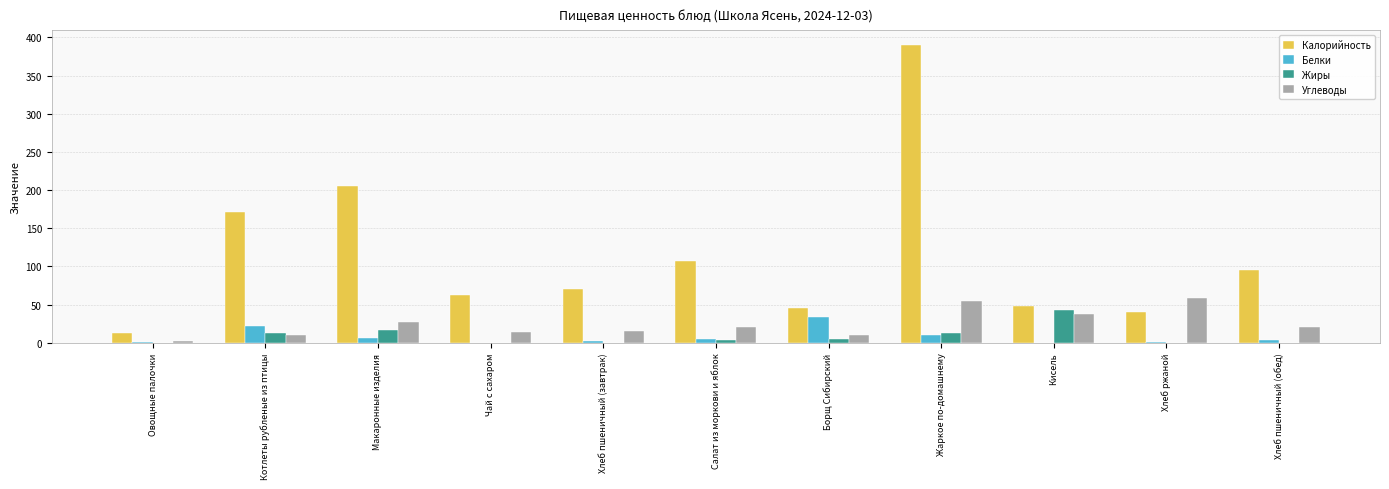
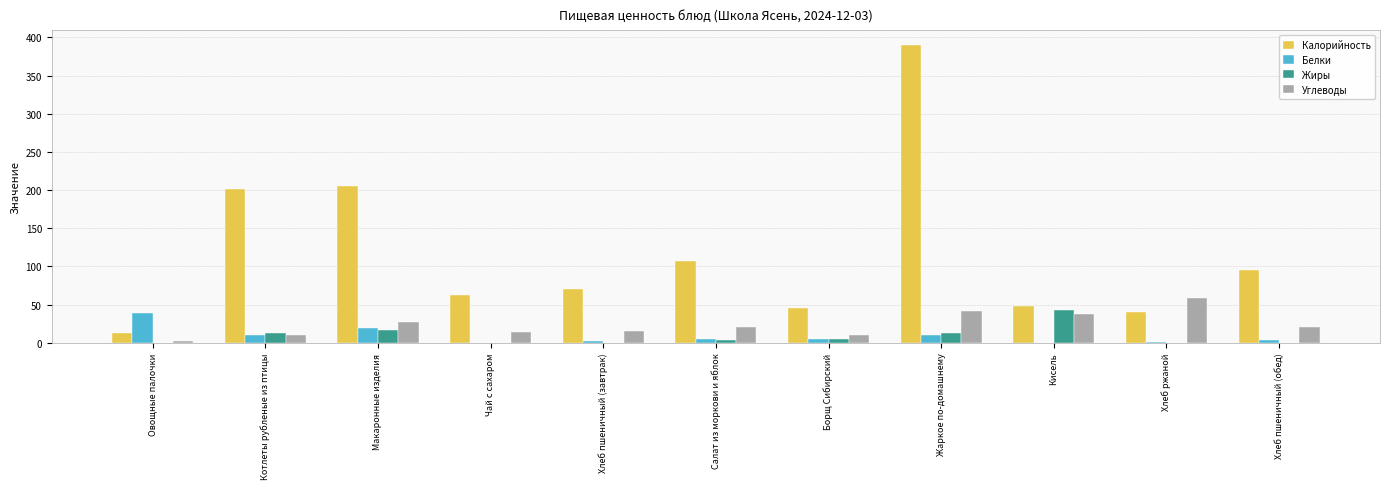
Белки, Овощные палочки: 0 -> 40
Калорийность, Котлеты рубленые из птицы: 170 -> 200
Белки, Котлеты рубленые из птицы: 20 -> 10
Белки, Макаронные изделия: 10 -> 20
Белки, Борщ Сибирский: 30 -> 0
Углеводы, Жаркое по-домашнему: 60 -> 40
